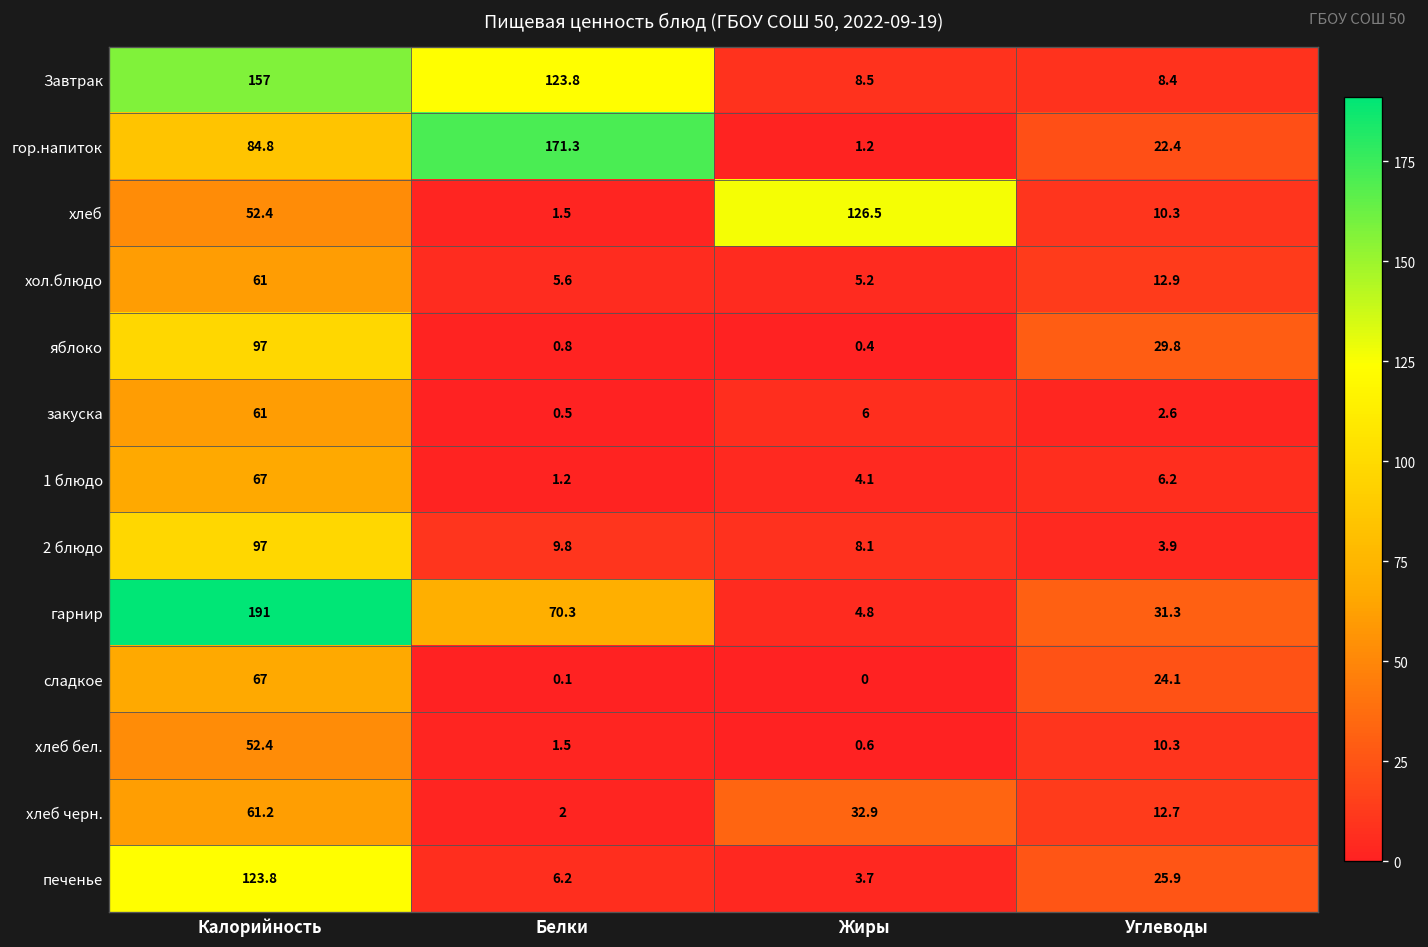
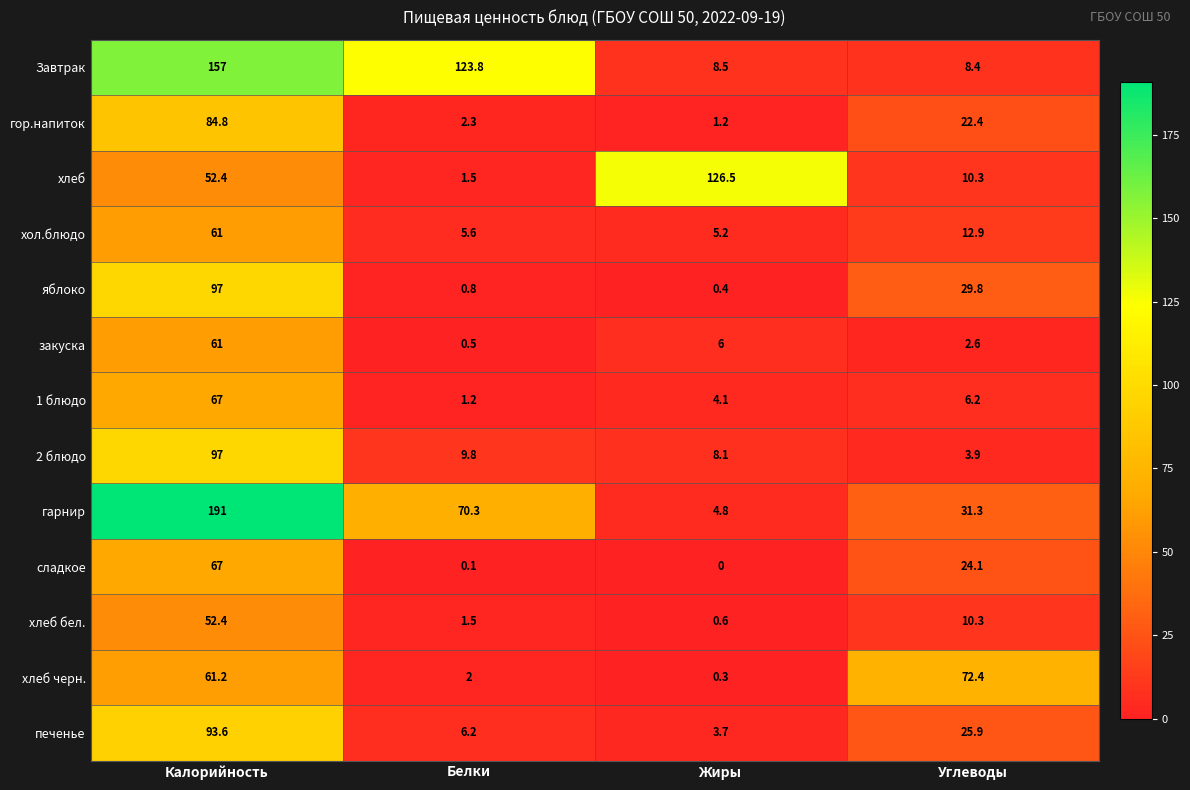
гор.напиток, Белки: 171.3 -> 2.3
хлеб черн., Жиры: 32.9 -> 0.3
хлеб черн., Углеводы: 12.7 -> 72.4
печенье, Калорийность: 123.8 -> 93.6
